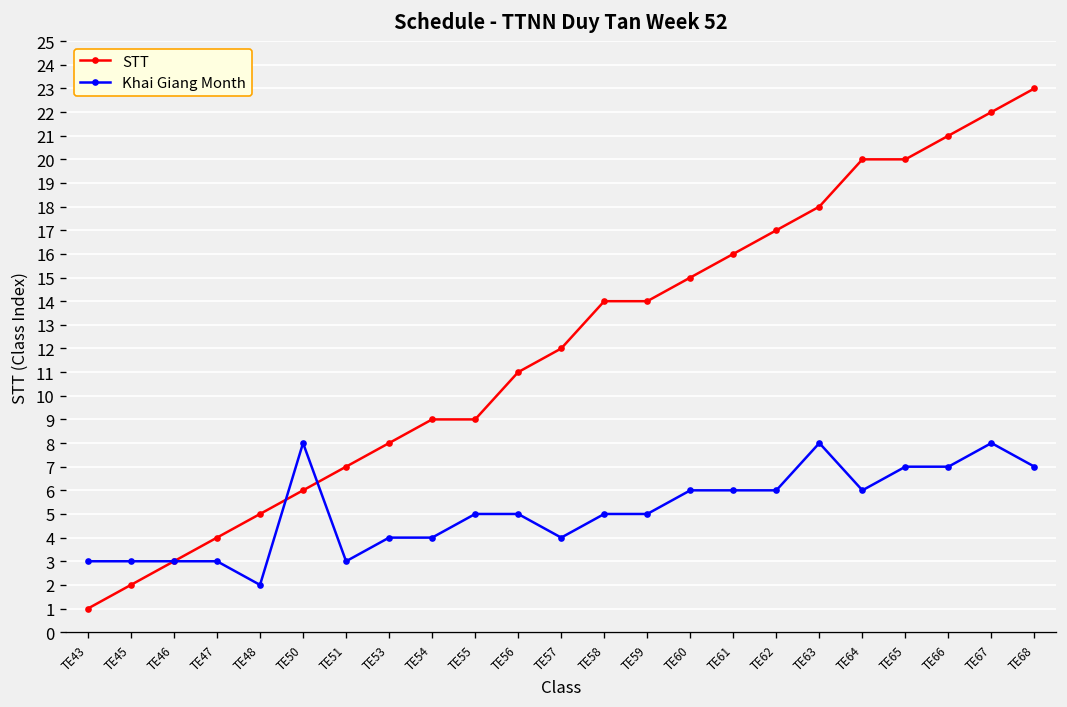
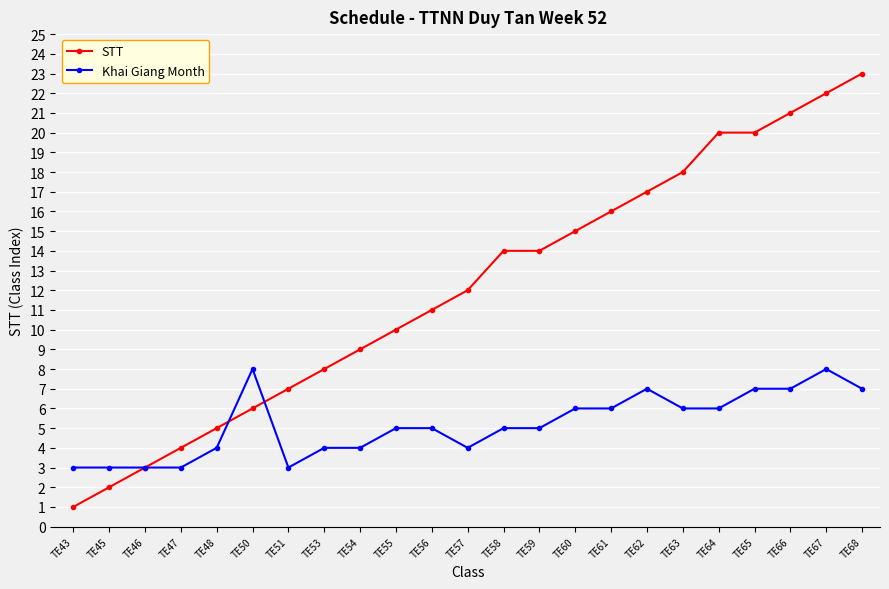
Khai Giang Month, TE48: 2 -> 4
STT, TE55: 9 -> 10
Khai Giang Month, TE62: 6 -> 7
Khai Giang Month, TE63: 8 -> 6
